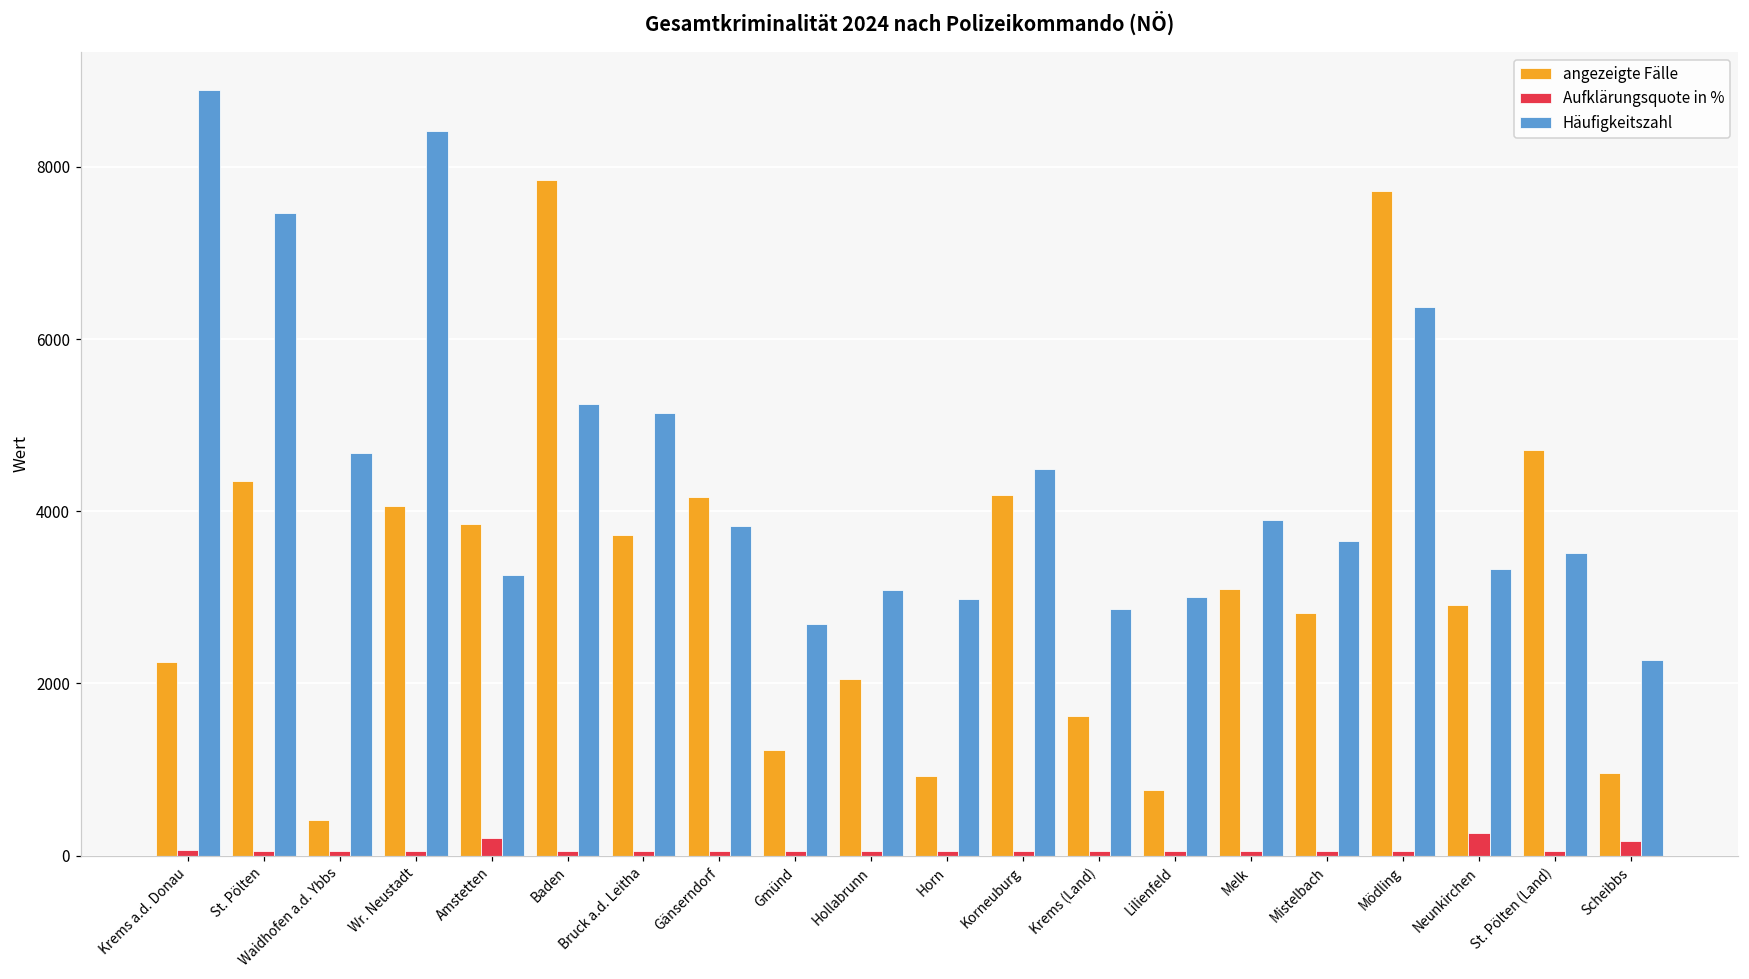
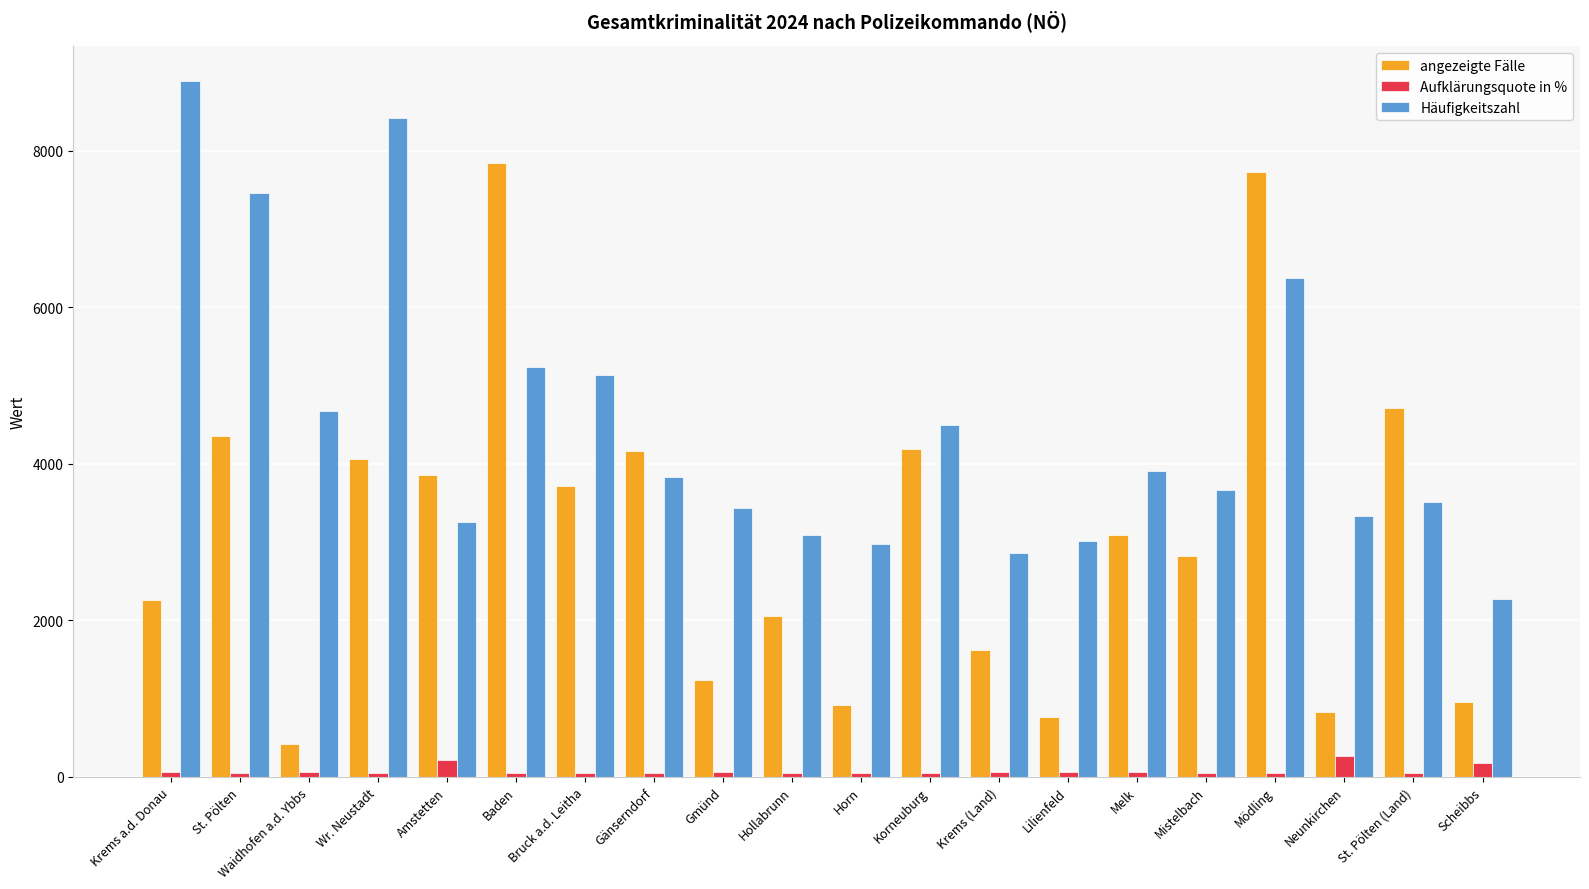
Häufigkeitszahl, Gmünd: 2700 -> 3400
angezeigte Fälle, Neunkirchen: 2900 -> 800
